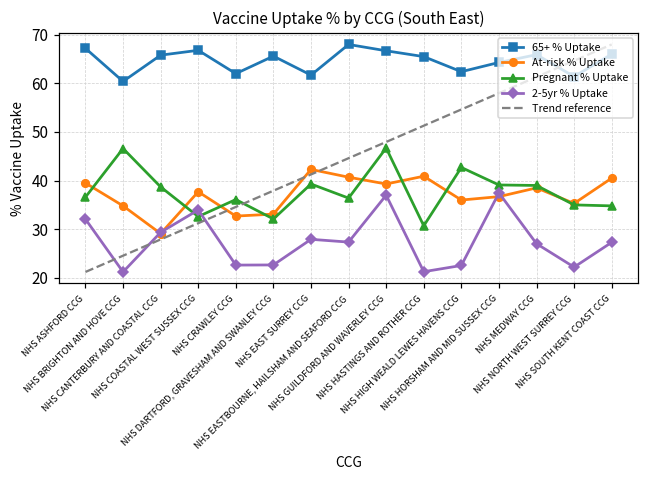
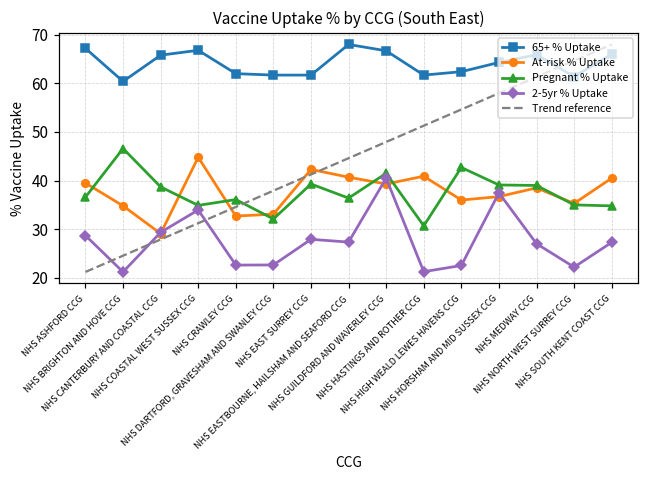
2-5yr % Uptake, NHS ASHFORD CCG: 32 -> 29
At-risk % Uptake, NHS COASTAL WEST SUSSEX CCG: 38 -> 45
Pregnant % Uptake, NHS COASTAL WEST SUSSEX CCG: 33 -> 35
65+ % Uptake, NHS DARTFORD, GRAVESHAM AND SWANLEY CCG: 66 -> 62
Pregnant % Uptake, NHS GUILDFORD AND WAVERLEY CCG: 47 -> 42
2-5yr % Uptake, NHS GUILDFORD AND WAVERLEY CCG: 37 -> 41
65+ % Uptake, NHS HASTINGS AND ROTHER CCG: 66 -> 62
